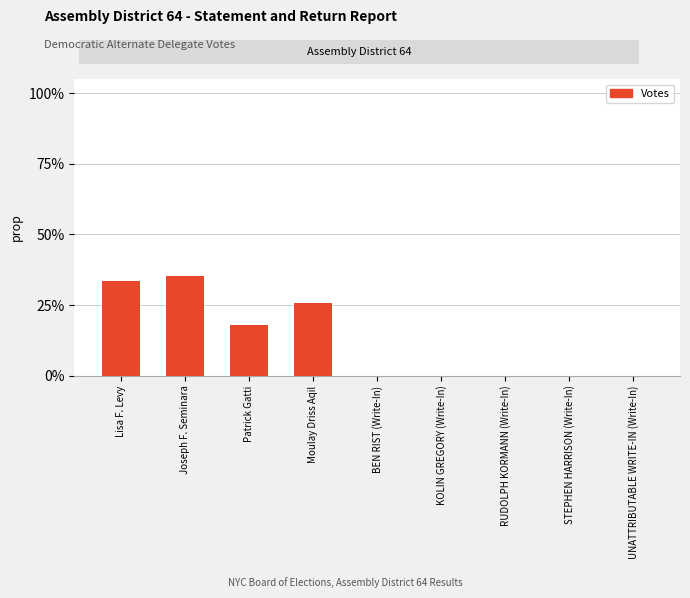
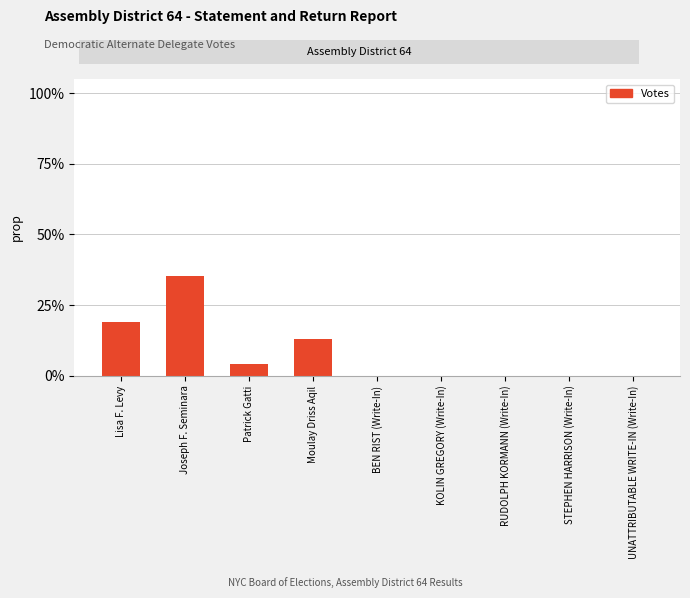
Lisa F. Levy: 33% -> 19%
Patrick Gatti: 18% -> 4%
Moulay Driss Aqil: 26% -> 13%
